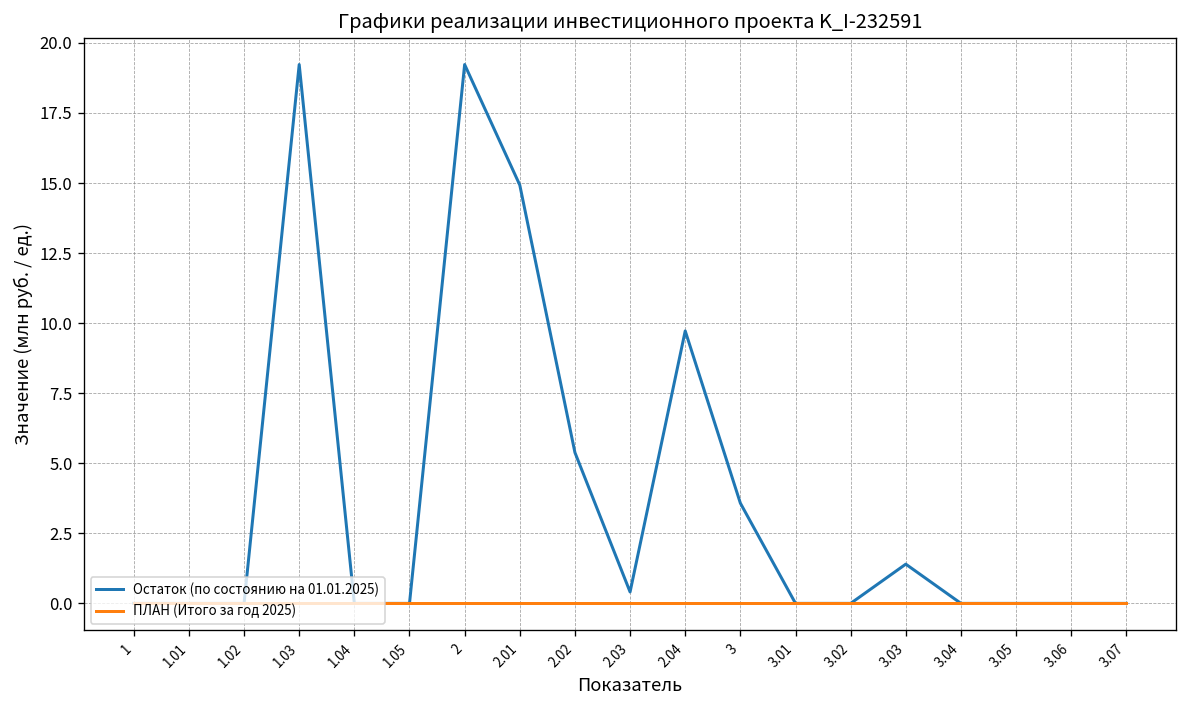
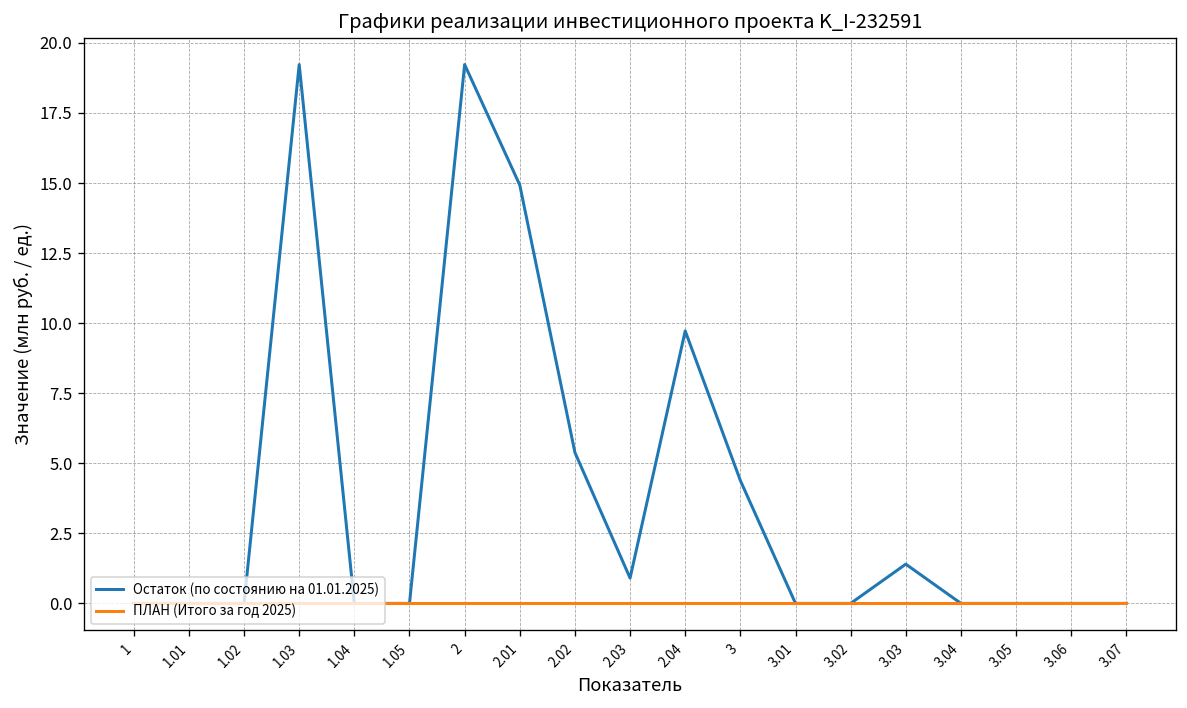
Остаток (по состоянию на 01.01.2025), 2.03: 0.4 -> 0.9
Остаток (по состоянию на 01.01.2025), 3: 3.6 -> 4.4
